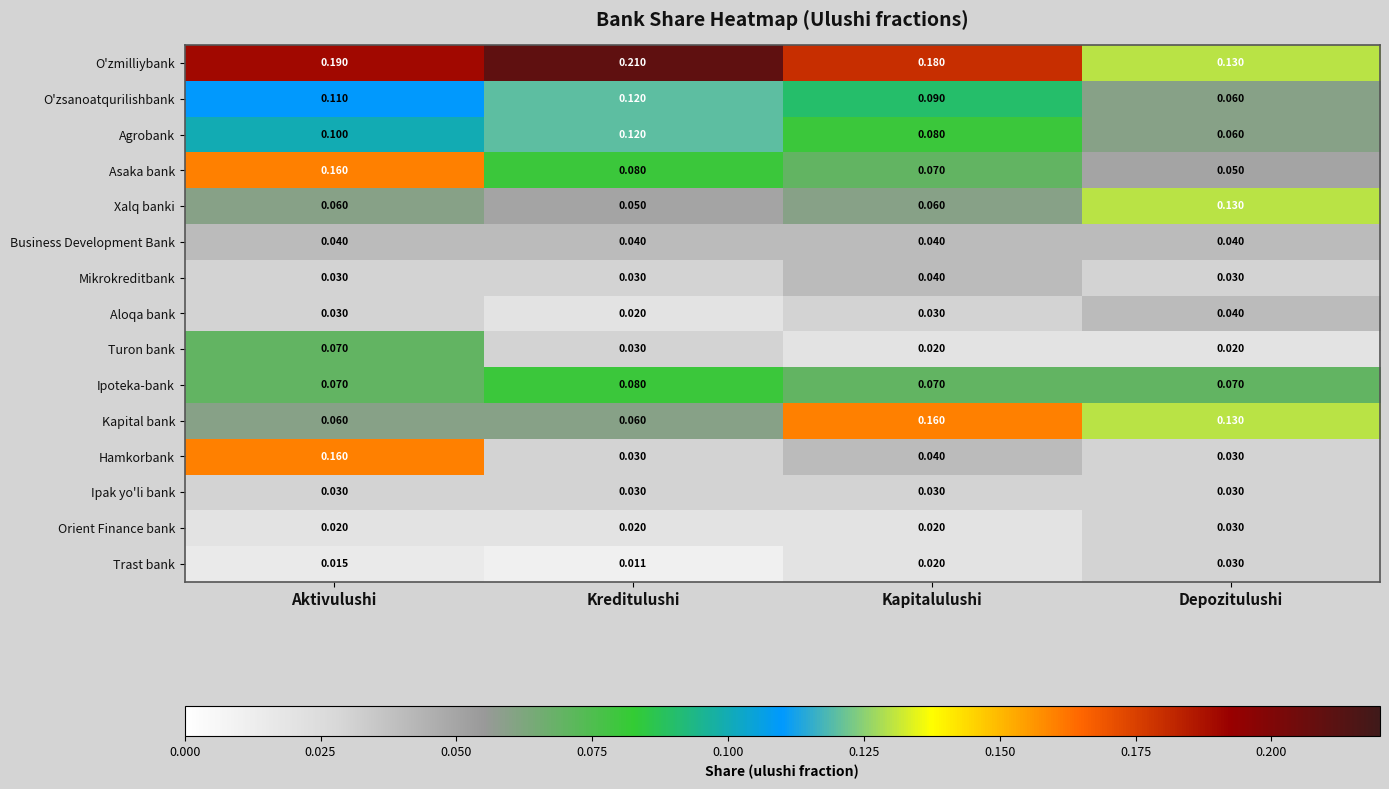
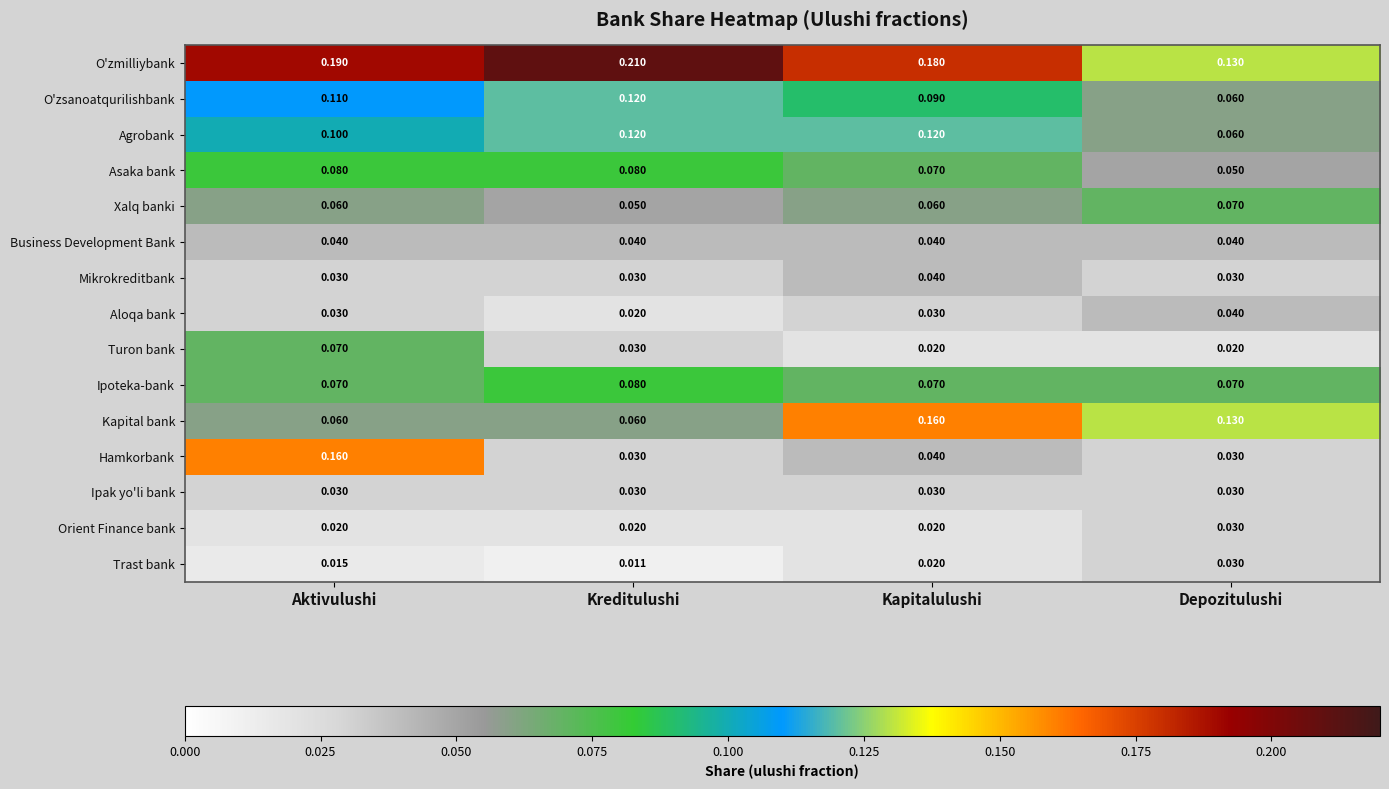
Agrobank, Kapitalulushi: 0.080 -> 0.120
Asaka bank, Aktivulushi: 0.160 -> 0.080
Xalq banki, Depozitulushi: 0.130 -> 0.070
